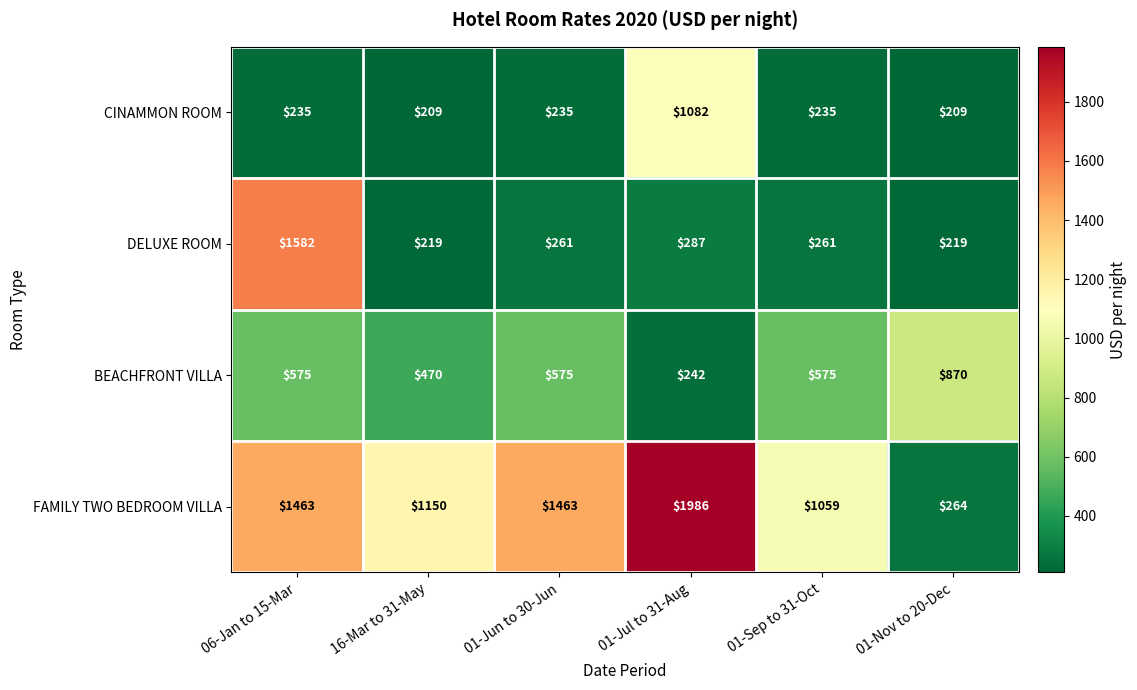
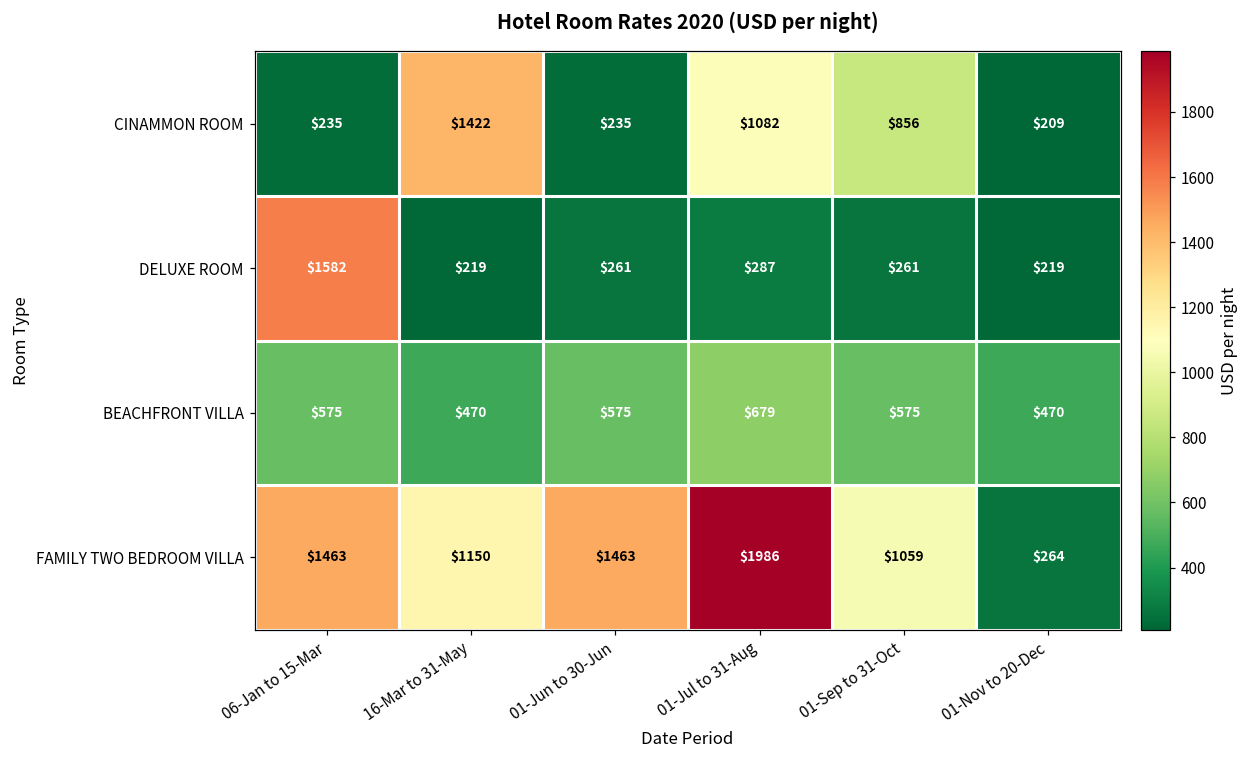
CINAMMON ROOM, 16-Mar to 31-May: $209 -> $1422
CINAMMON ROOM, 01-Sep to 31-Oct: $235 -> $856
BEACHFRONT VILLA, 01-Jul to 31-Aug: $242 -> $679
BEACHFRONT VILLA, 01-Nov to 20-Dec: $870 -> $470
